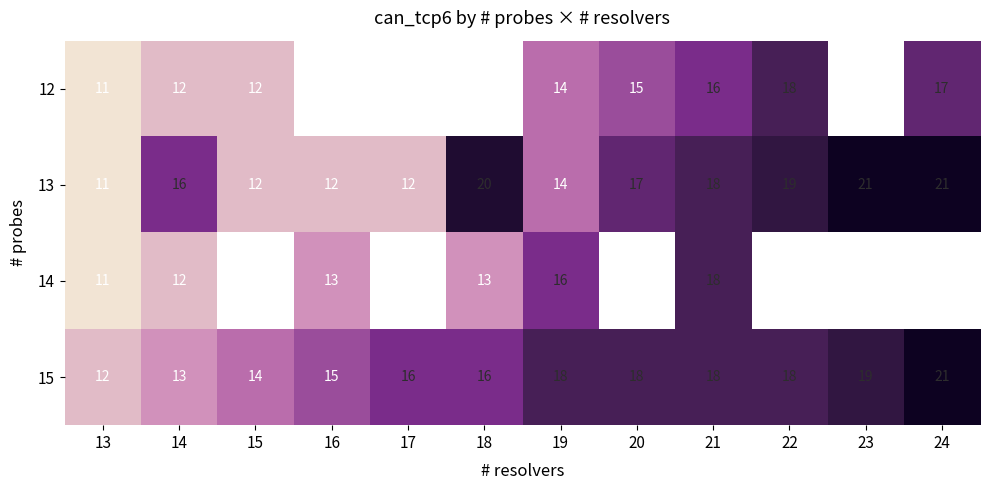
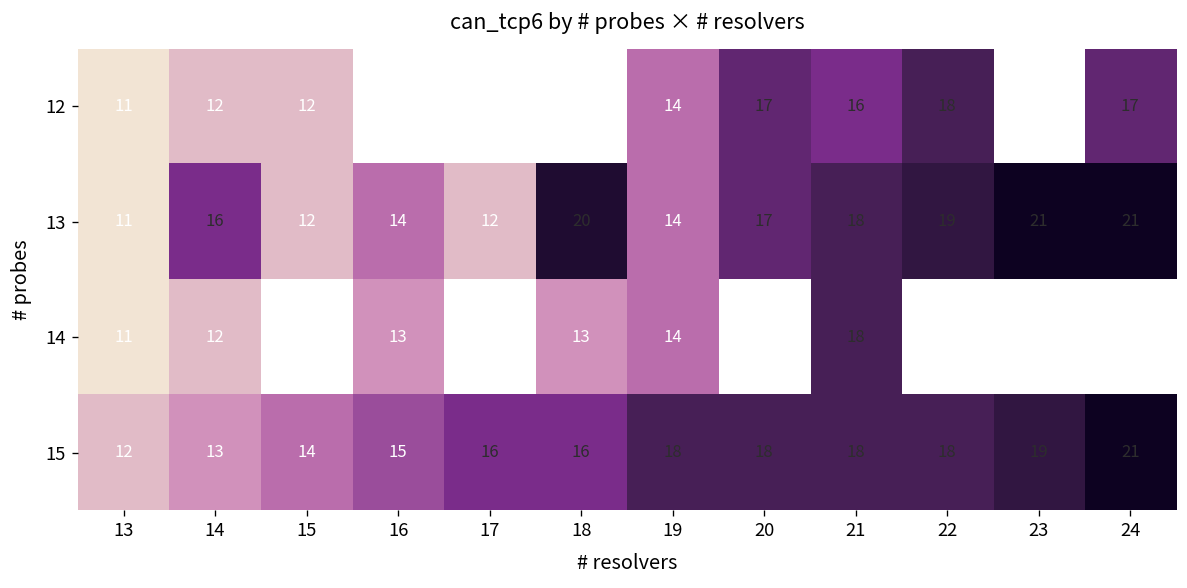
12, 20: 15 -> 17
13, 16: 12 -> 14
14, 19: 16 -> 14
